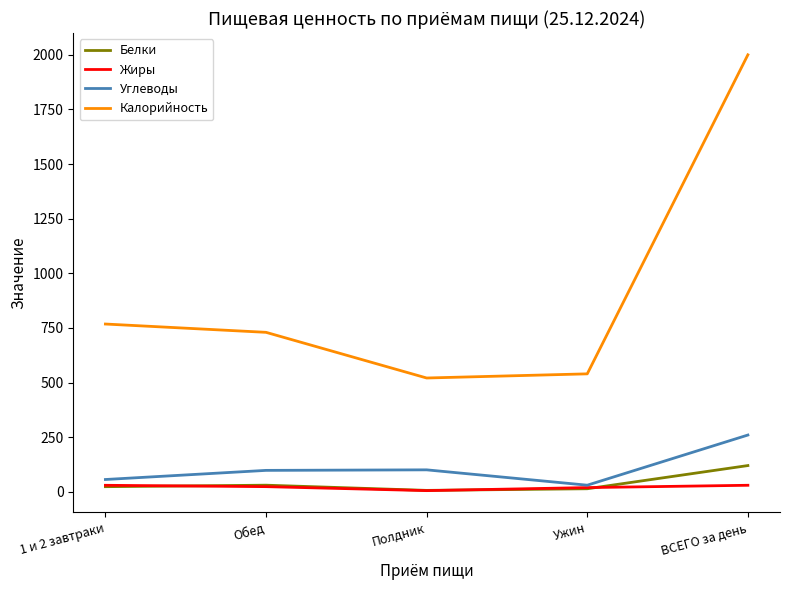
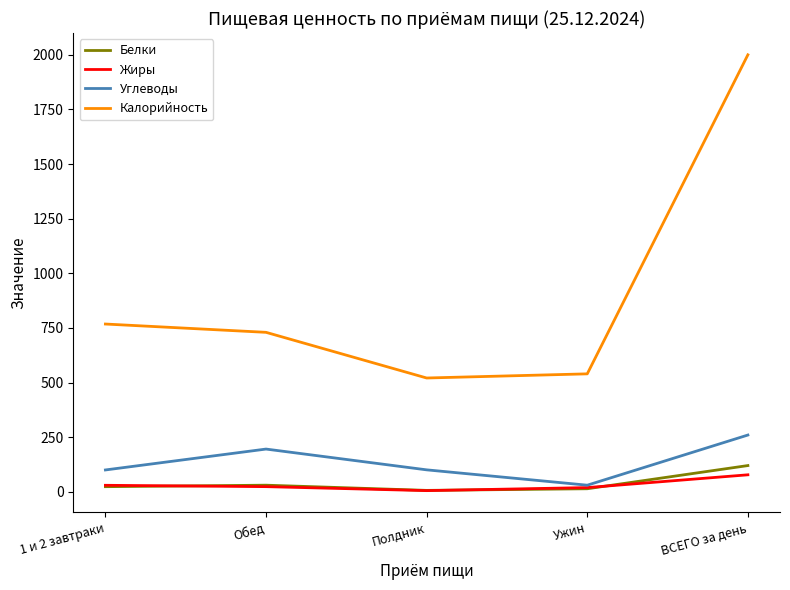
Углеводы, 1 и 2 завтраки: 60 -> 100
Углеводы, Обед: 100 -> 200
Жиры, ВСЕГО за день: 30 -> 80
